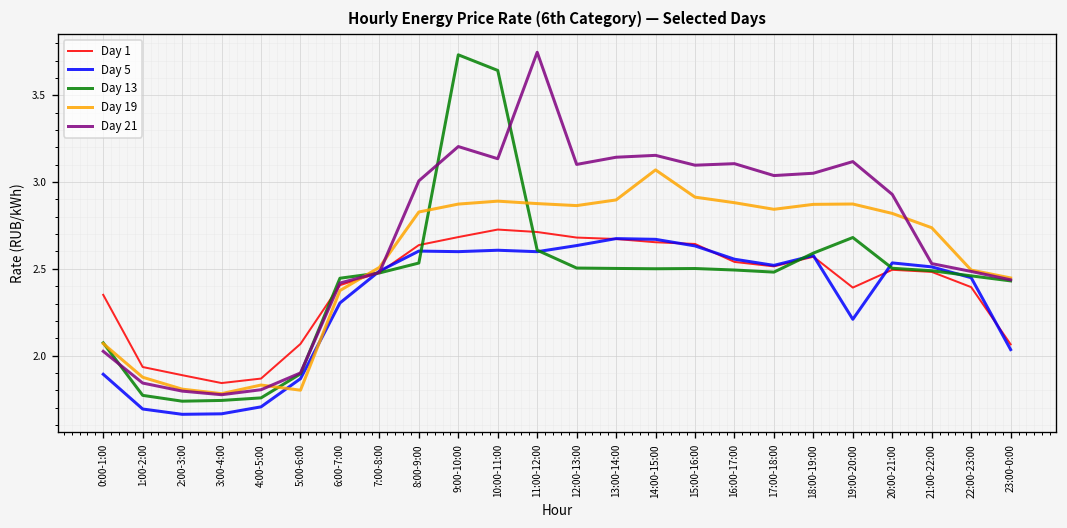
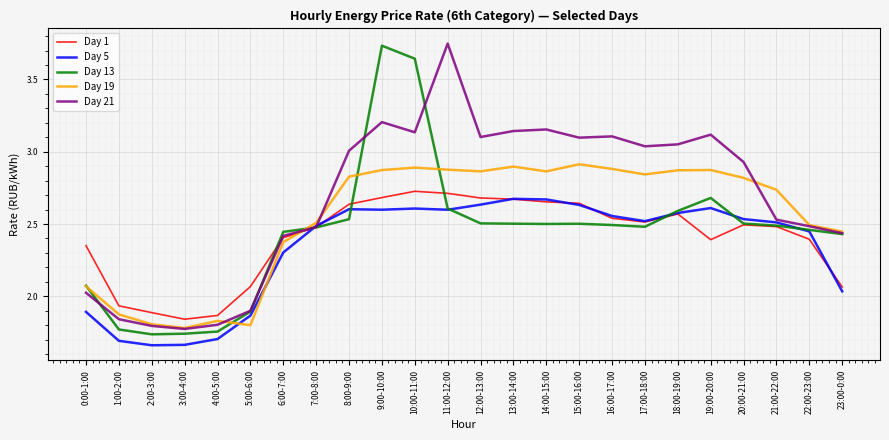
Day 19, 14:00-15:00: 3.07 -> 2.86
Day 5, 19:00-20:00: 2.21 -> 2.61
